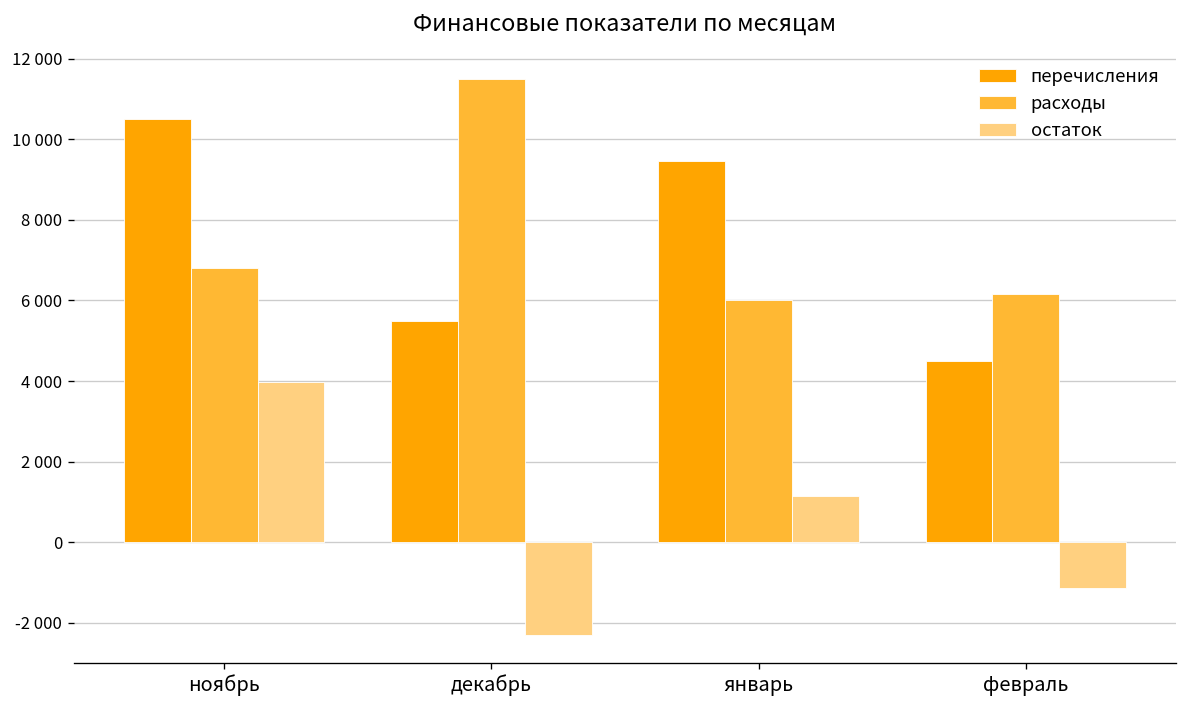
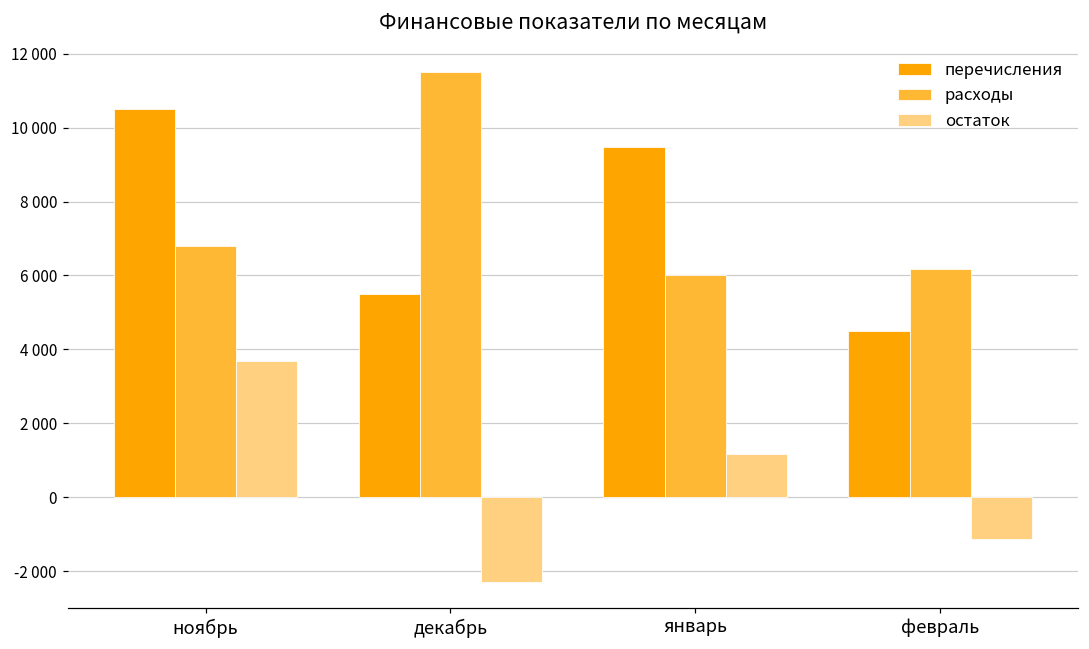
остаток, ноябрь: 4000 -> 3700
